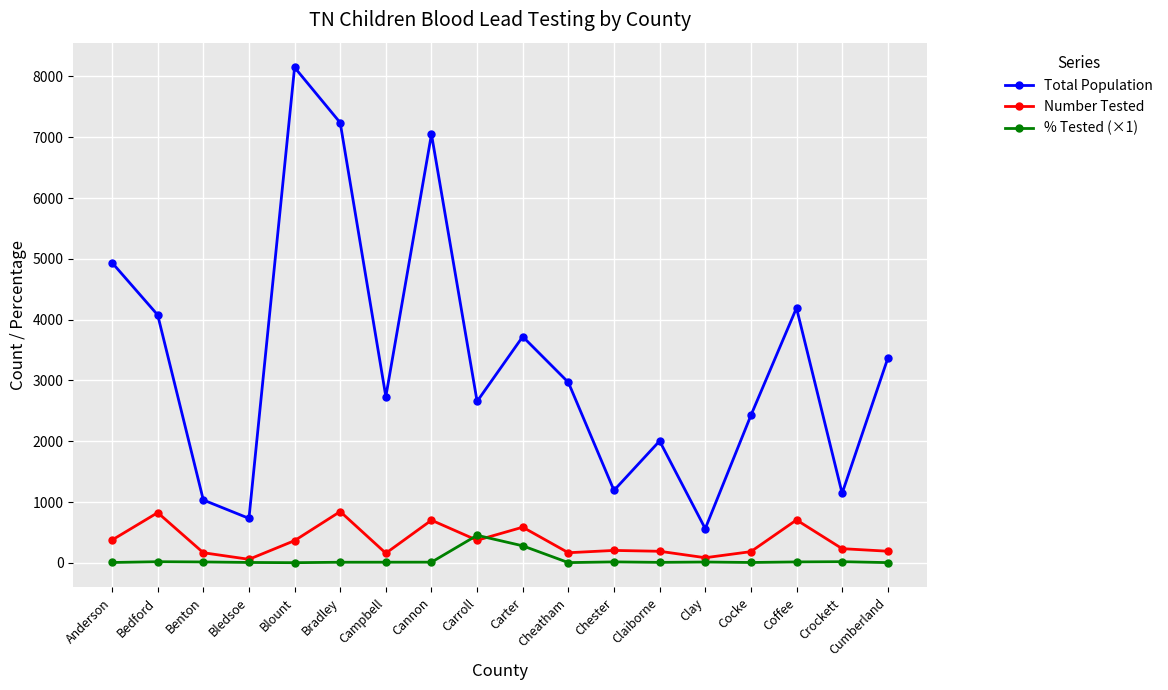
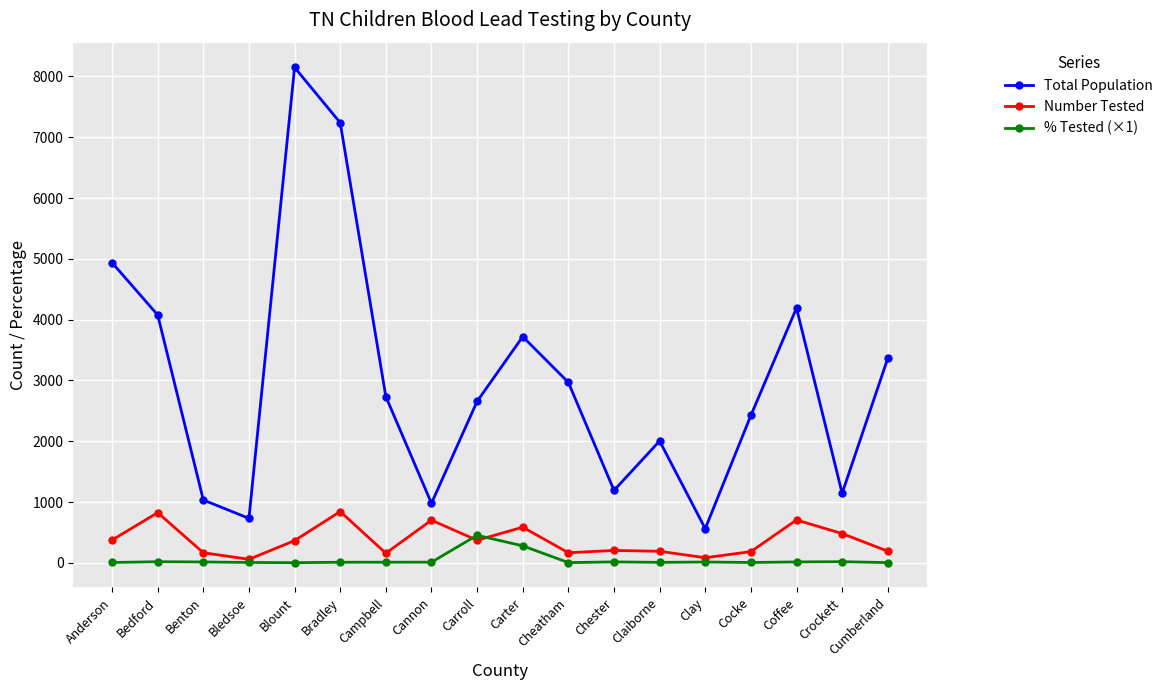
Total Population, Cannon: 7100 -> 1000
Number Tested, Crockett: 200 -> 500
